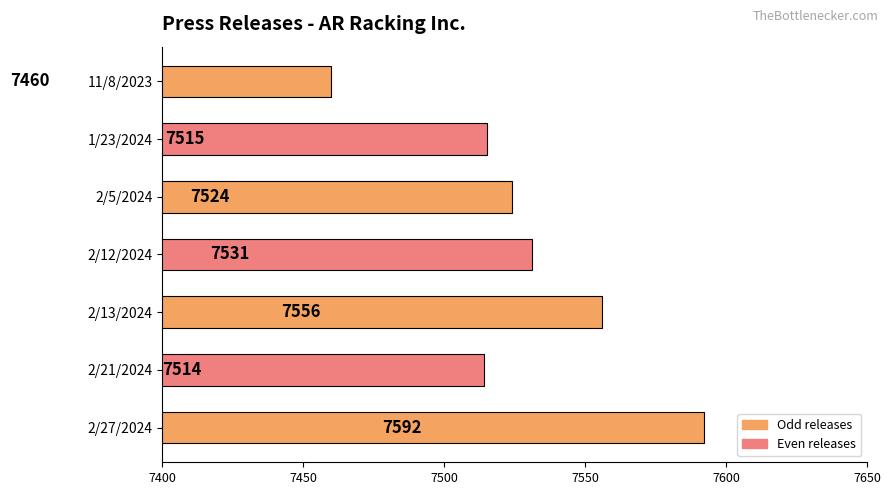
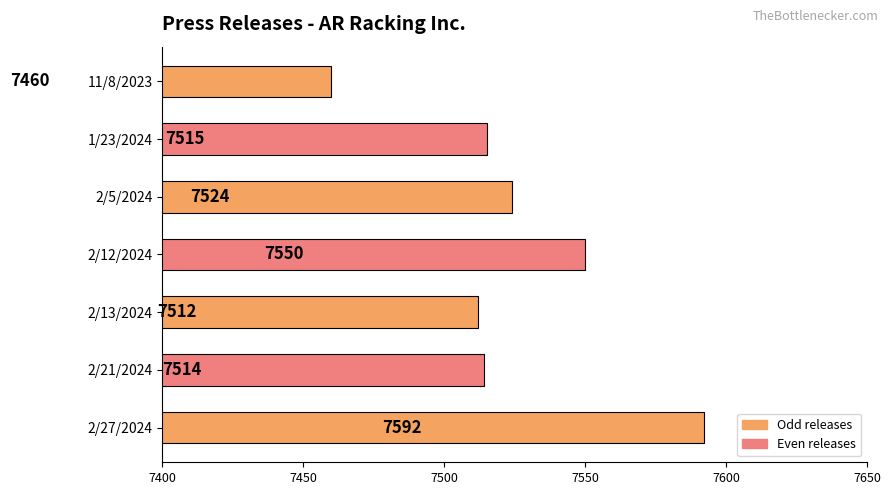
2/12/2024: 7531 -> 7550
2/13/2024: 7556 -> 7512
